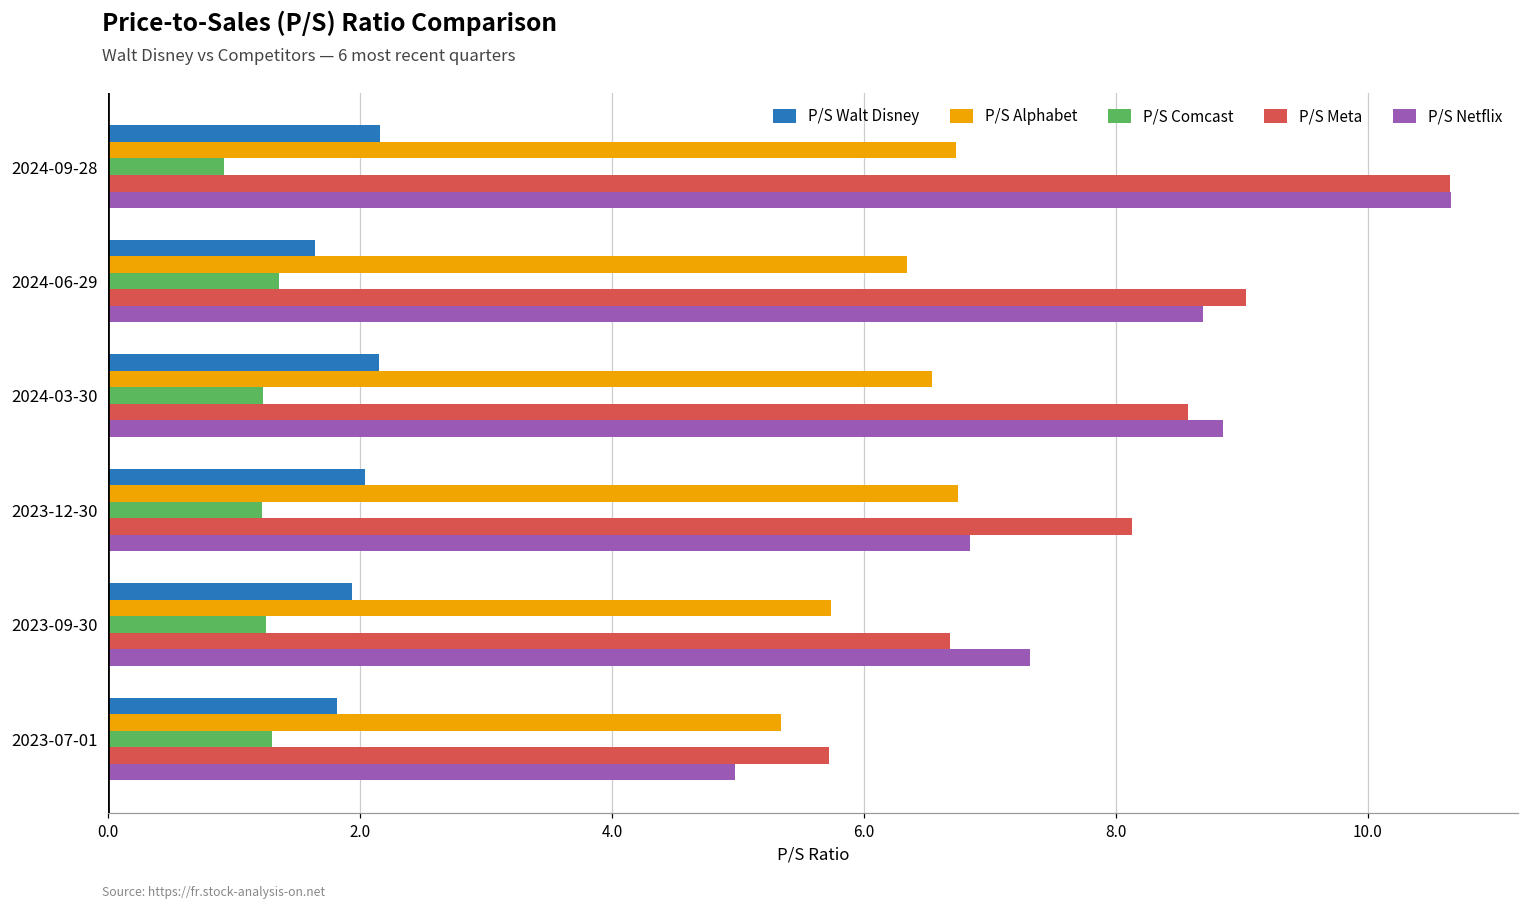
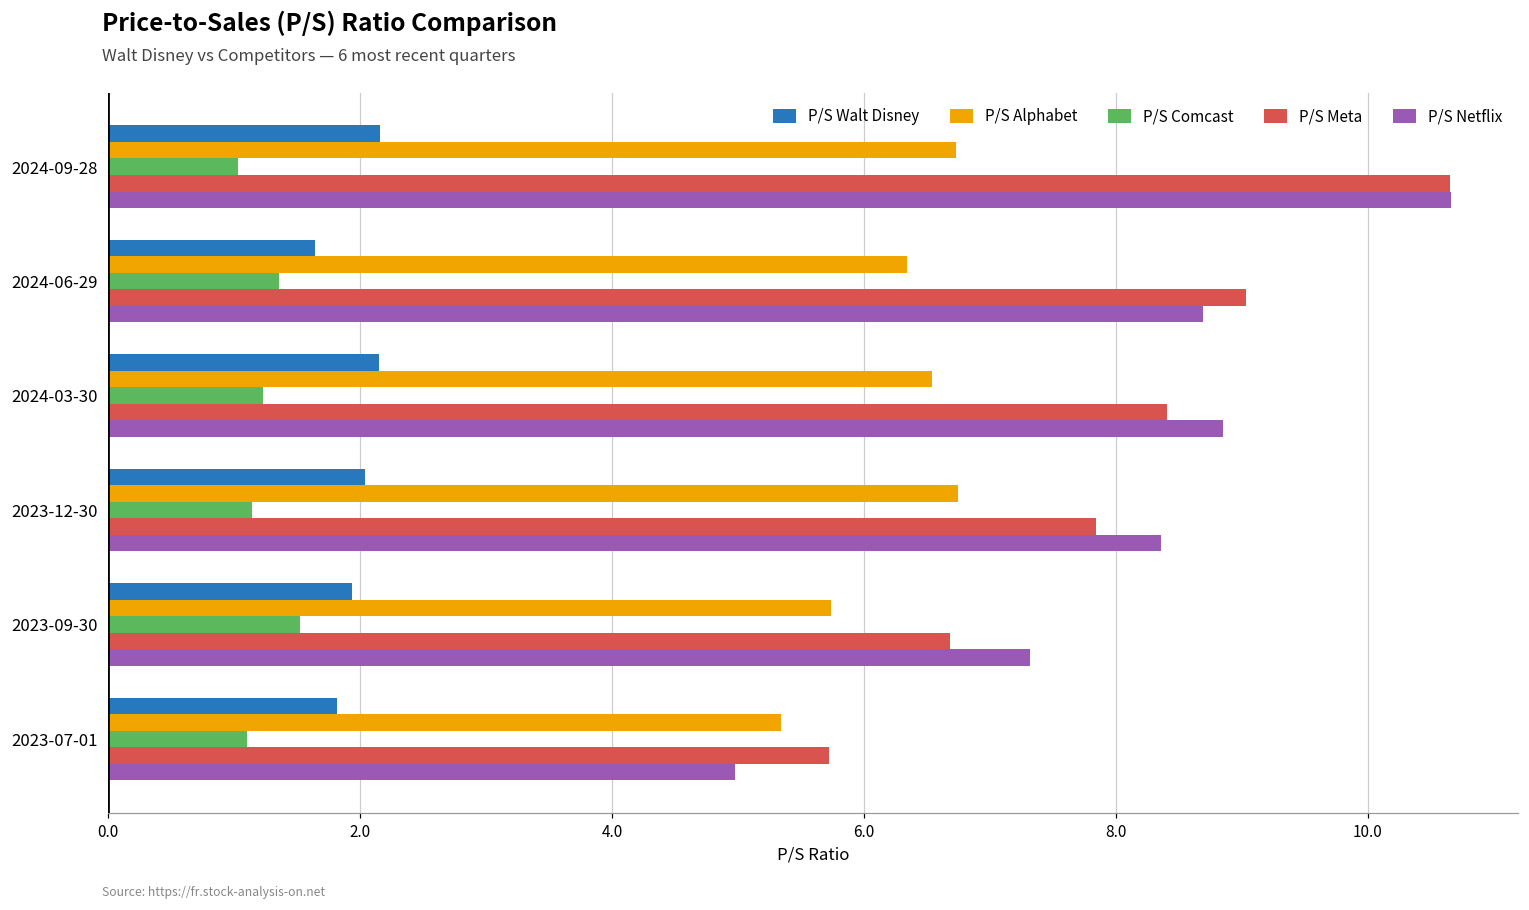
P/S Comcast, 2024-09-28: 0.92 -> 1.03
P/S Meta, 2024-03-30: 8.57 -> 8.41
P/S Comcast, 2023-12-30: 1.22 -> 1.14
P/S Meta, 2023-12-30: 8.13 -> 7.84
P/S Netflix, 2023-12-30: 6.84 -> 8.36
P/S Comcast, 2023-09-30: 1.25 -> 1.52
P/S Comcast, 2023-07-01: 1.3 -> 1.1
